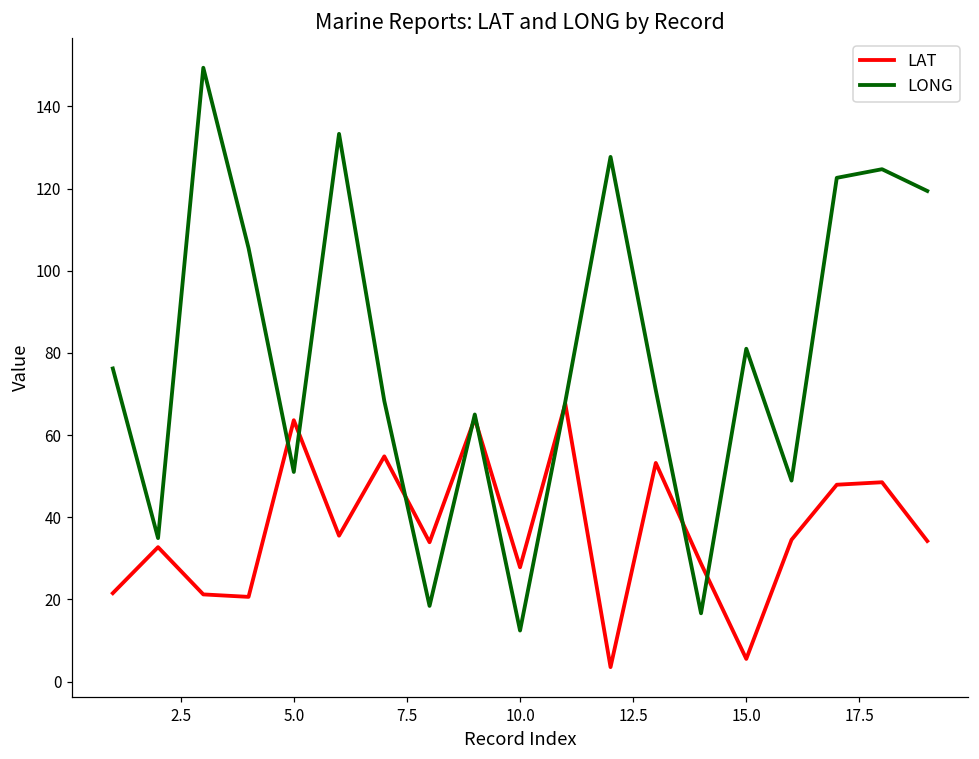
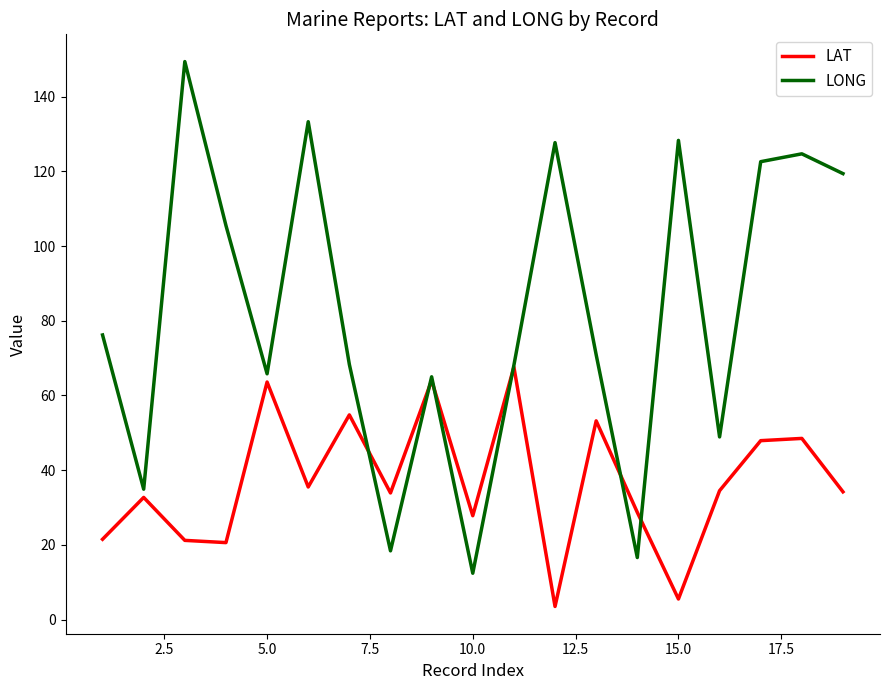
LONG, 5.0: 51 -> 66
LONG, 15.0: 81 -> 128
